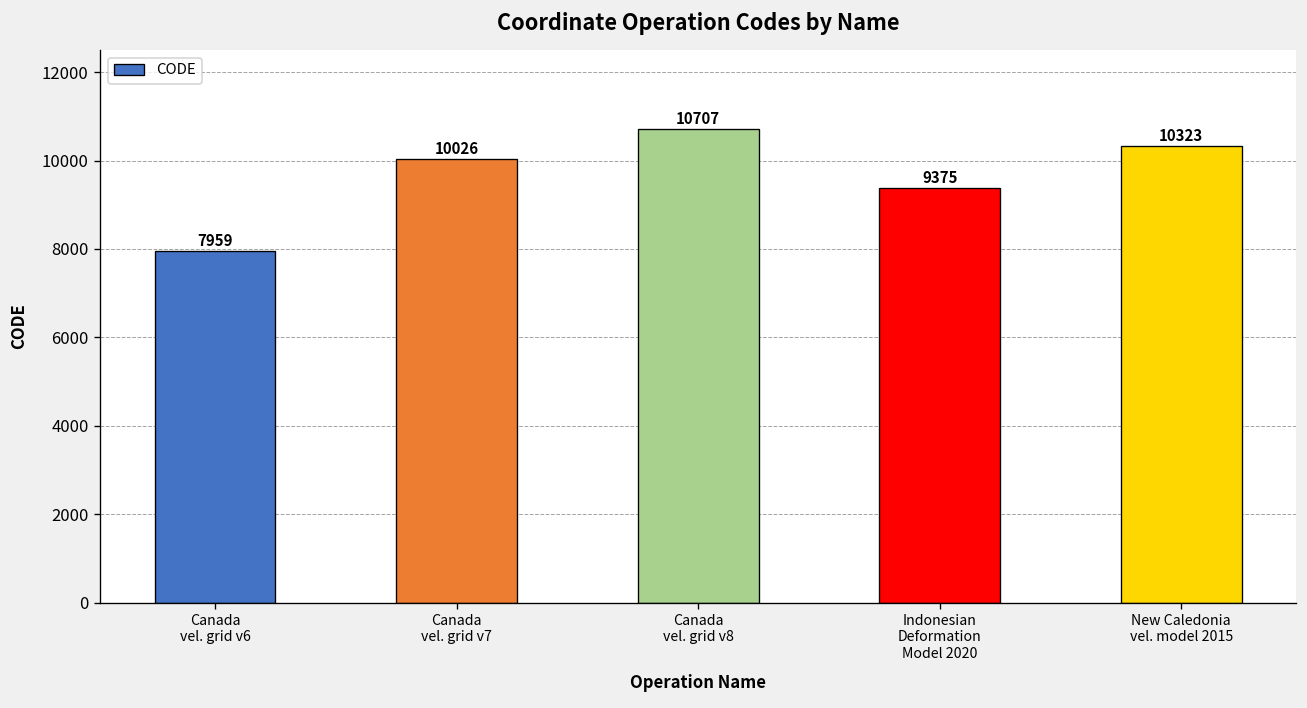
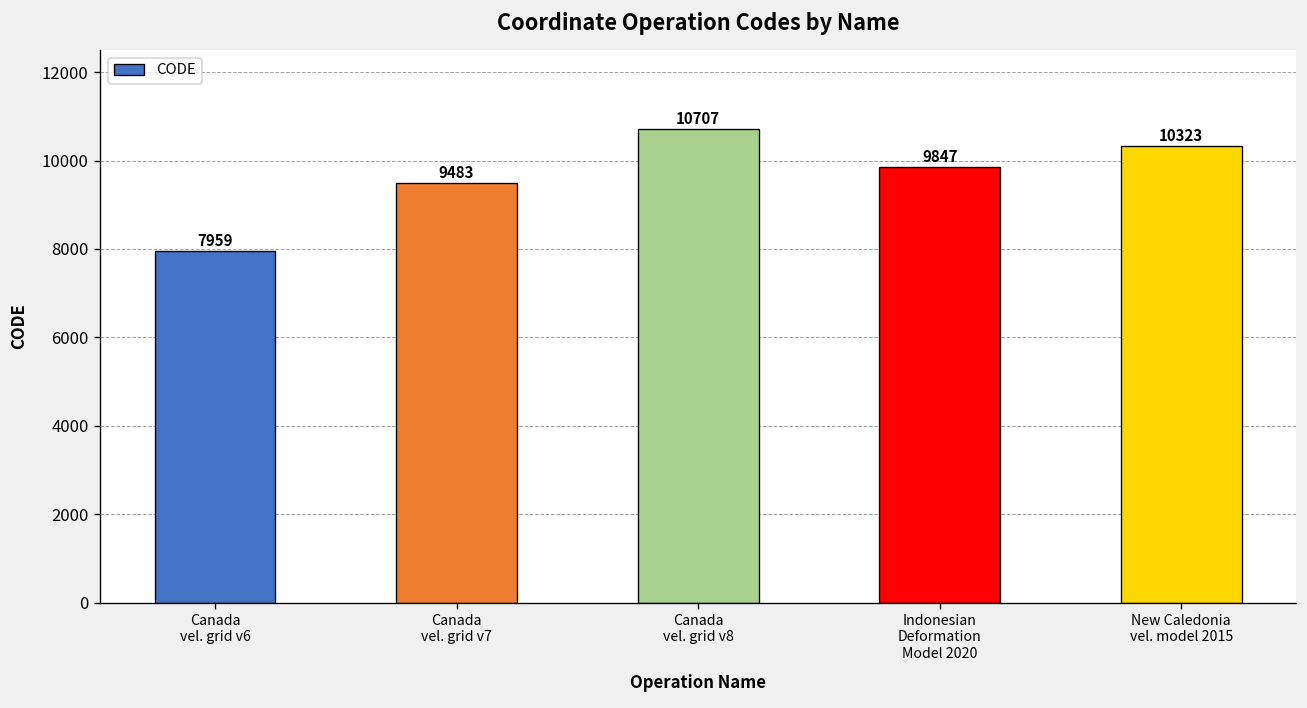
Canada vel. grid v7: 10026 -> 9483
Indonesian Deformation Model 2020: 9375 -> 9847
